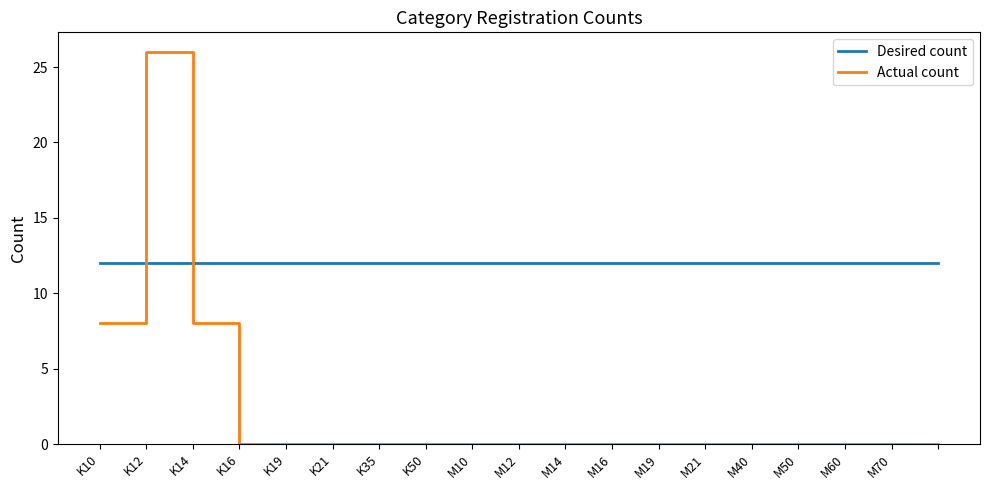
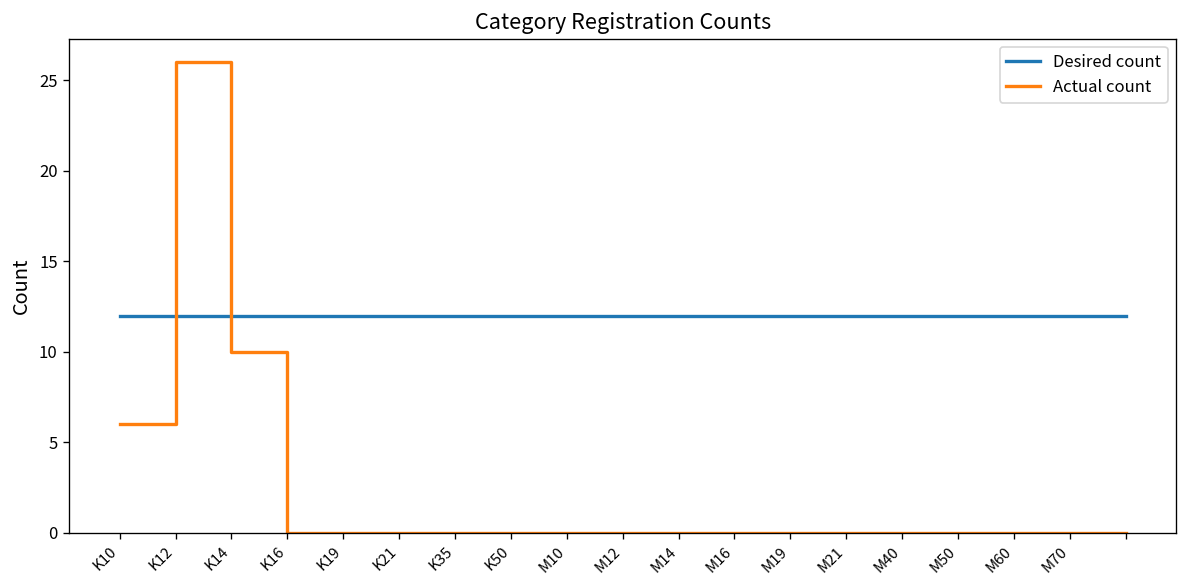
Actual count, K10: 8 -> 6
Actual count, K14: 8 -> 10
